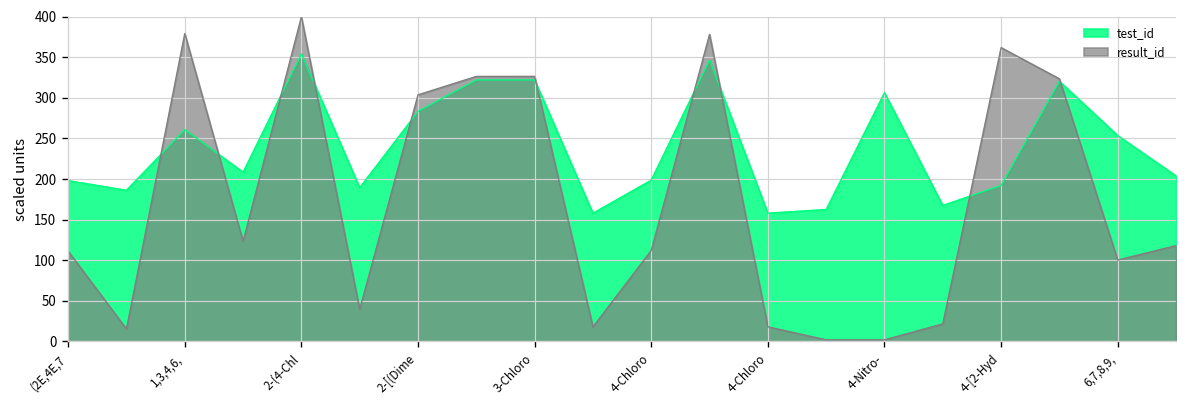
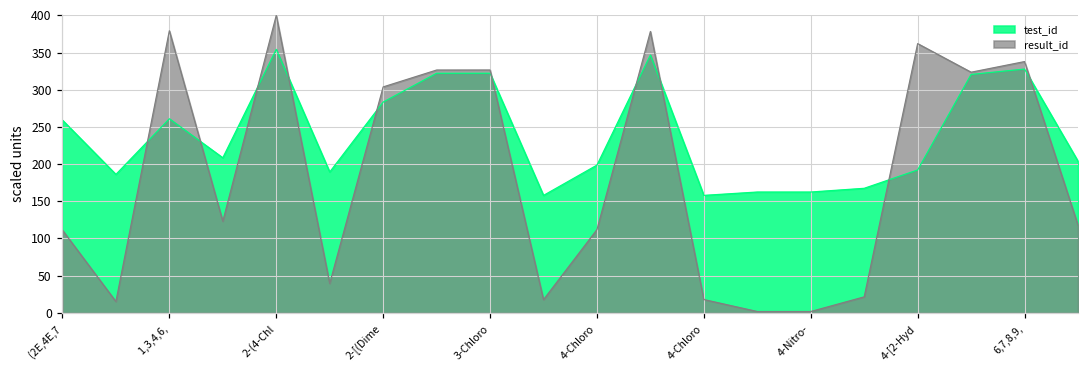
test_id, (2E,4E,7: 200 -> 260
test_id, 4-Nitro-: 310 -> 160
test_id, 6,7,8,9,: 250 -> 330
result_id, 6,7,8,9,: 100 -> 340
